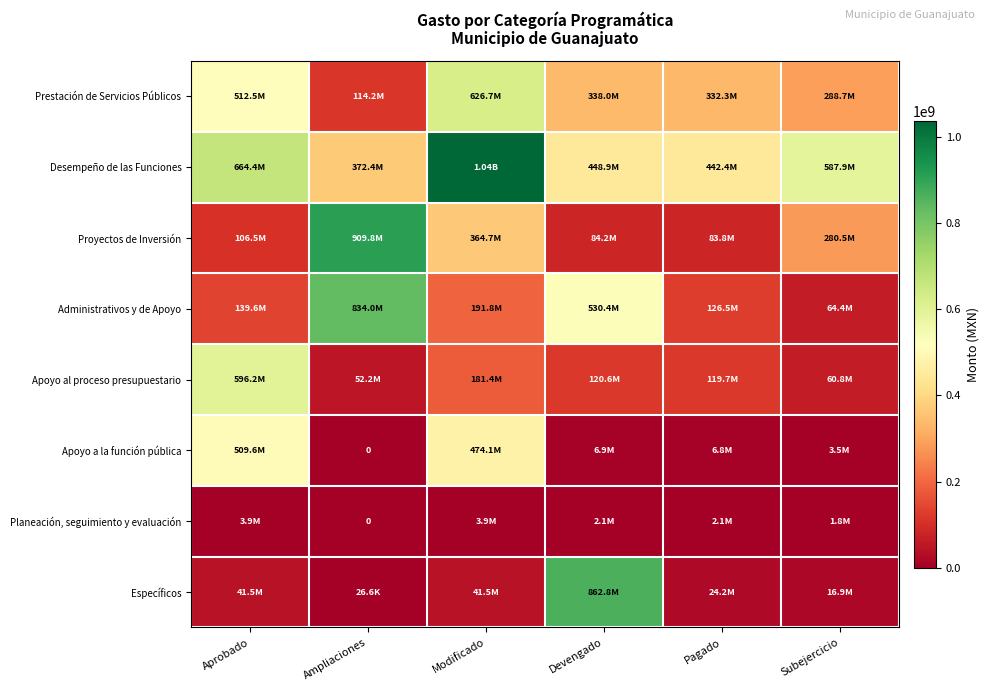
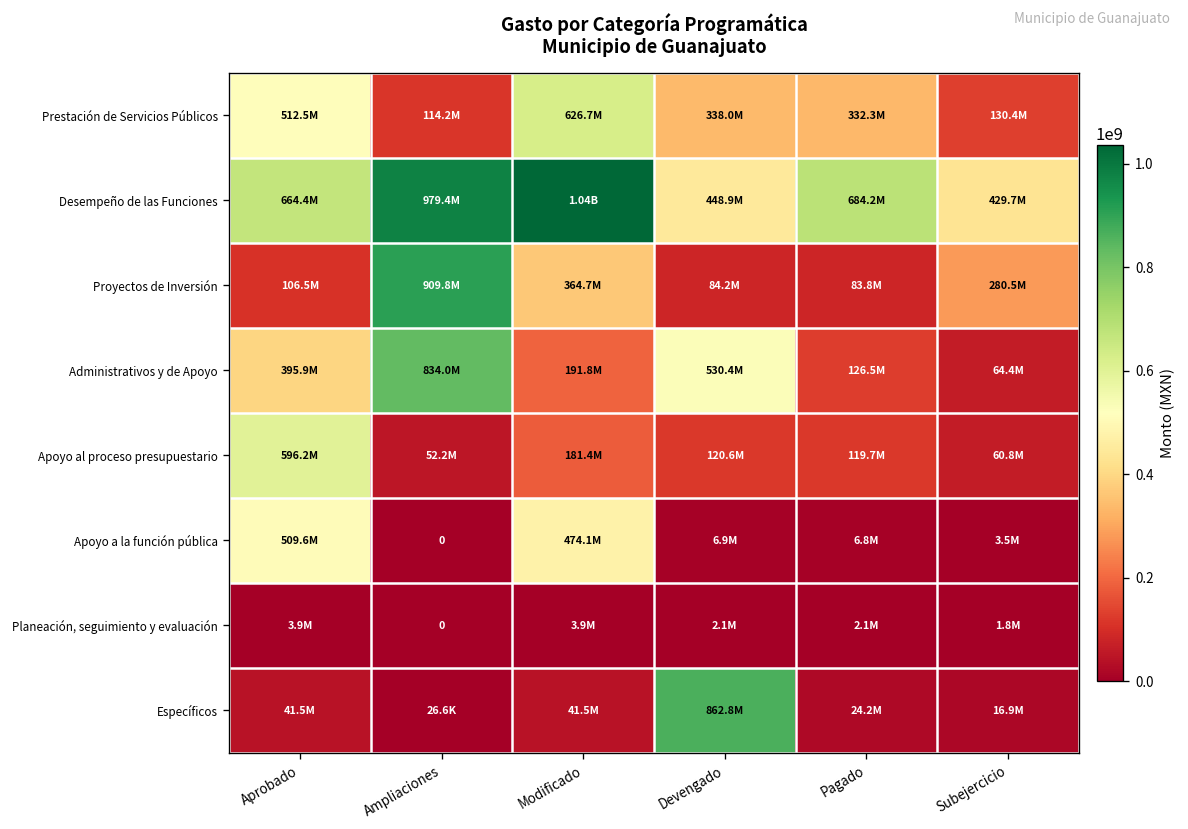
Prestación de Servicios Públicos, Subejercicio: 288.7M -> 130.4M
Desempeño de las Funciones, Ampliaciones: 372.4M -> 979.4M
Desempeño de las Funciones, Pagado: 442.4M -> 684.2M
Desempeño de las Funciones, Subejercicio: 587.9M -> 429.7M
Administrativos y de Apoyo, Aprobado: 139.6M -> 395.9M
